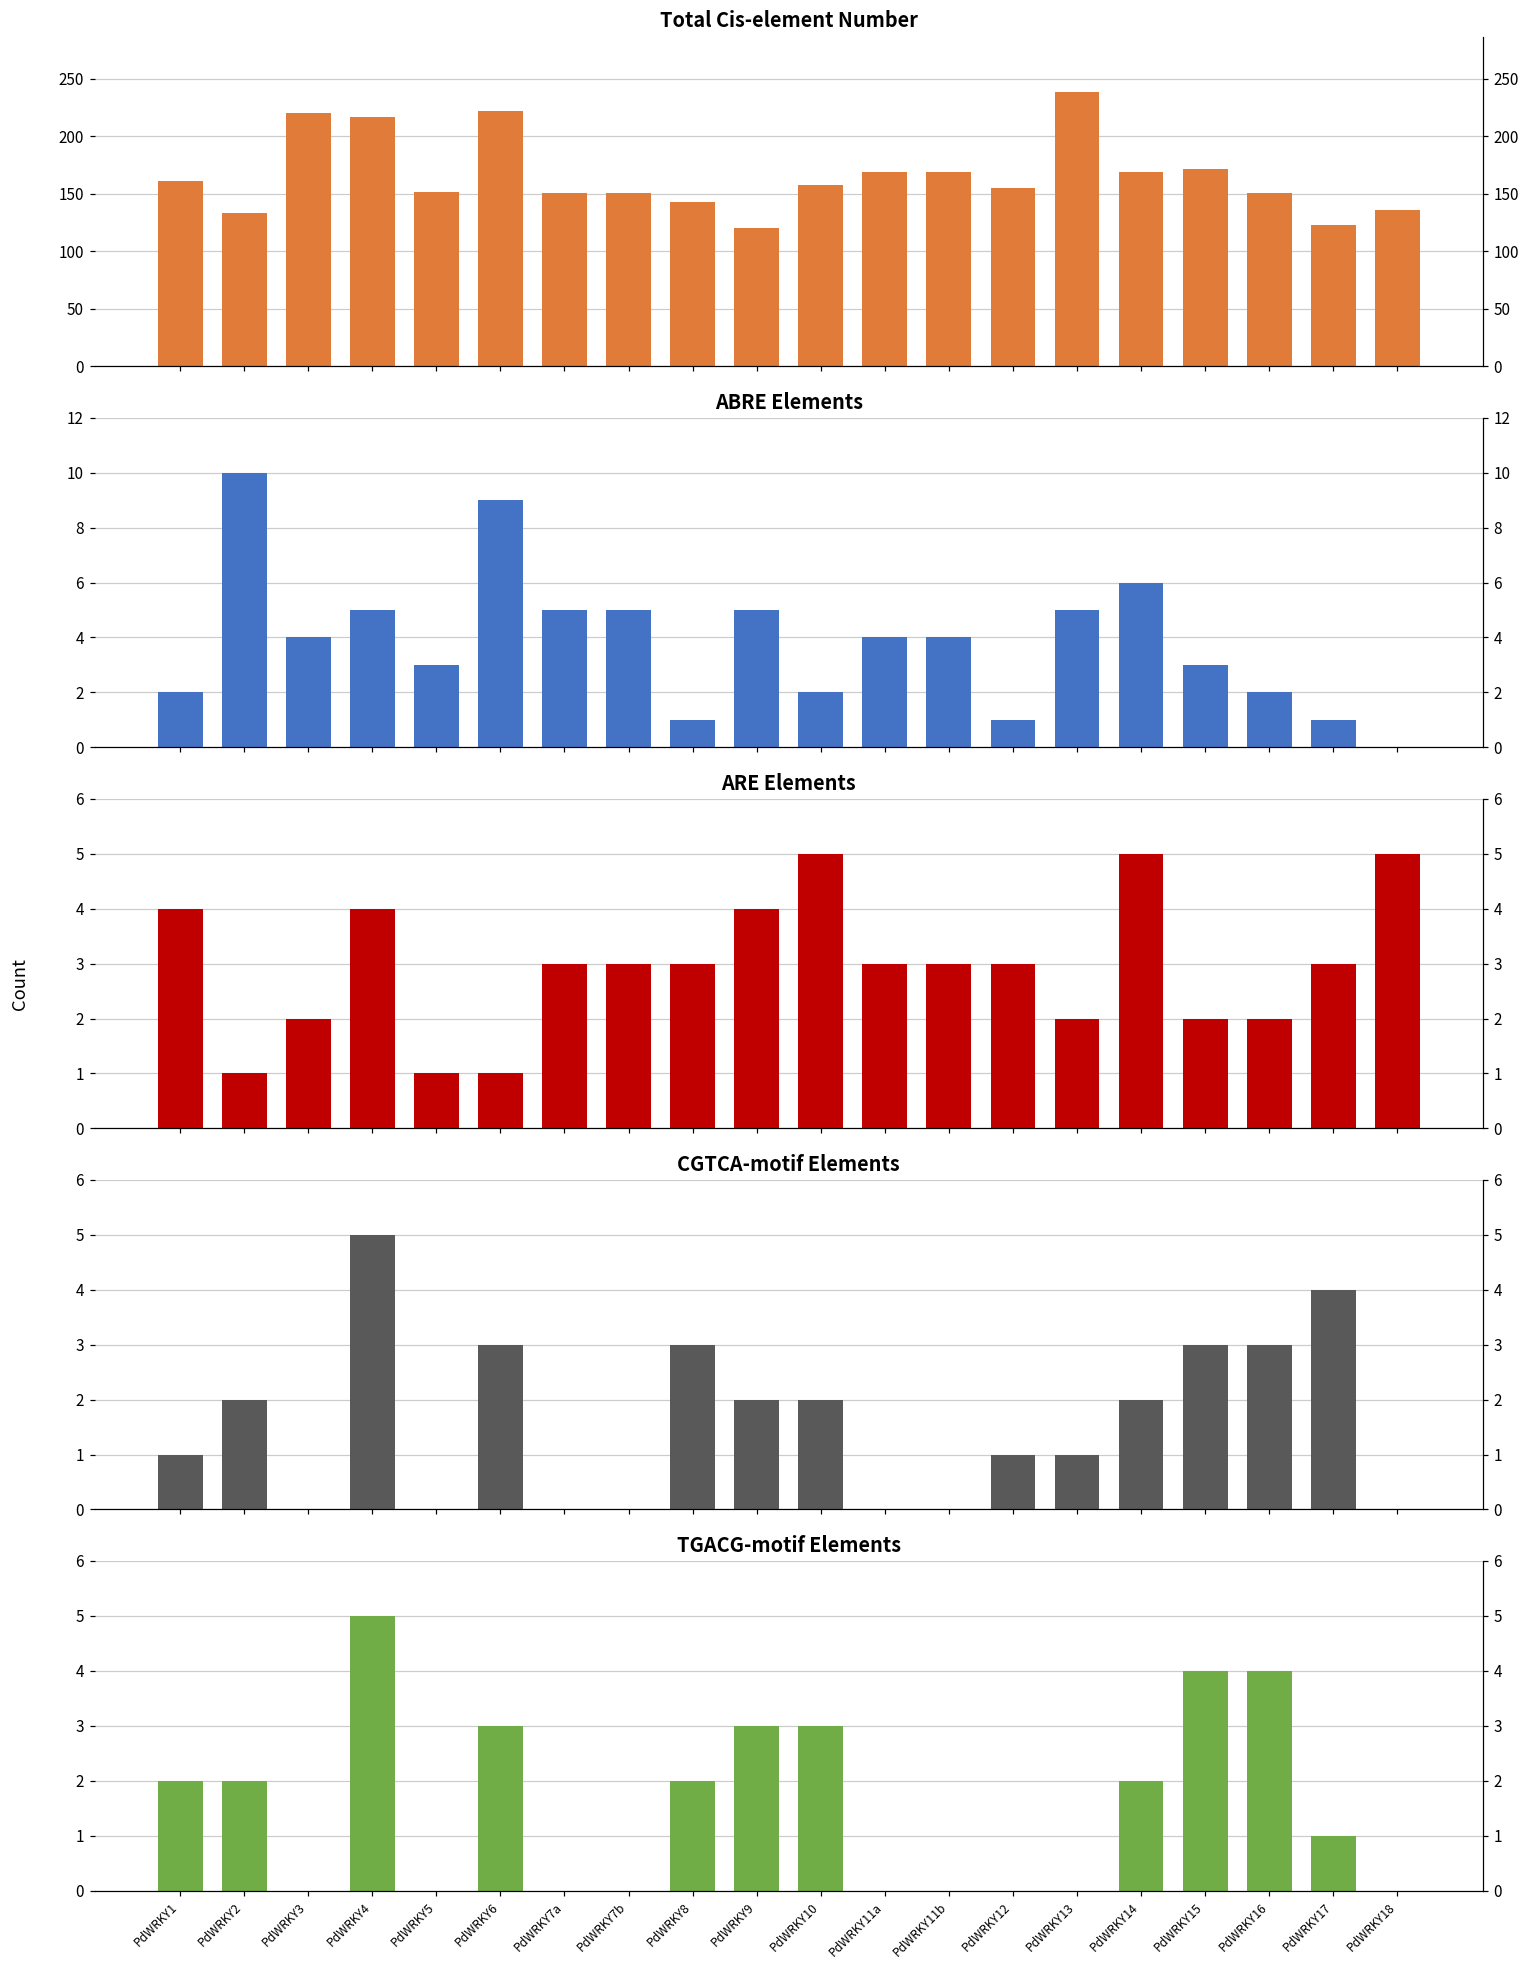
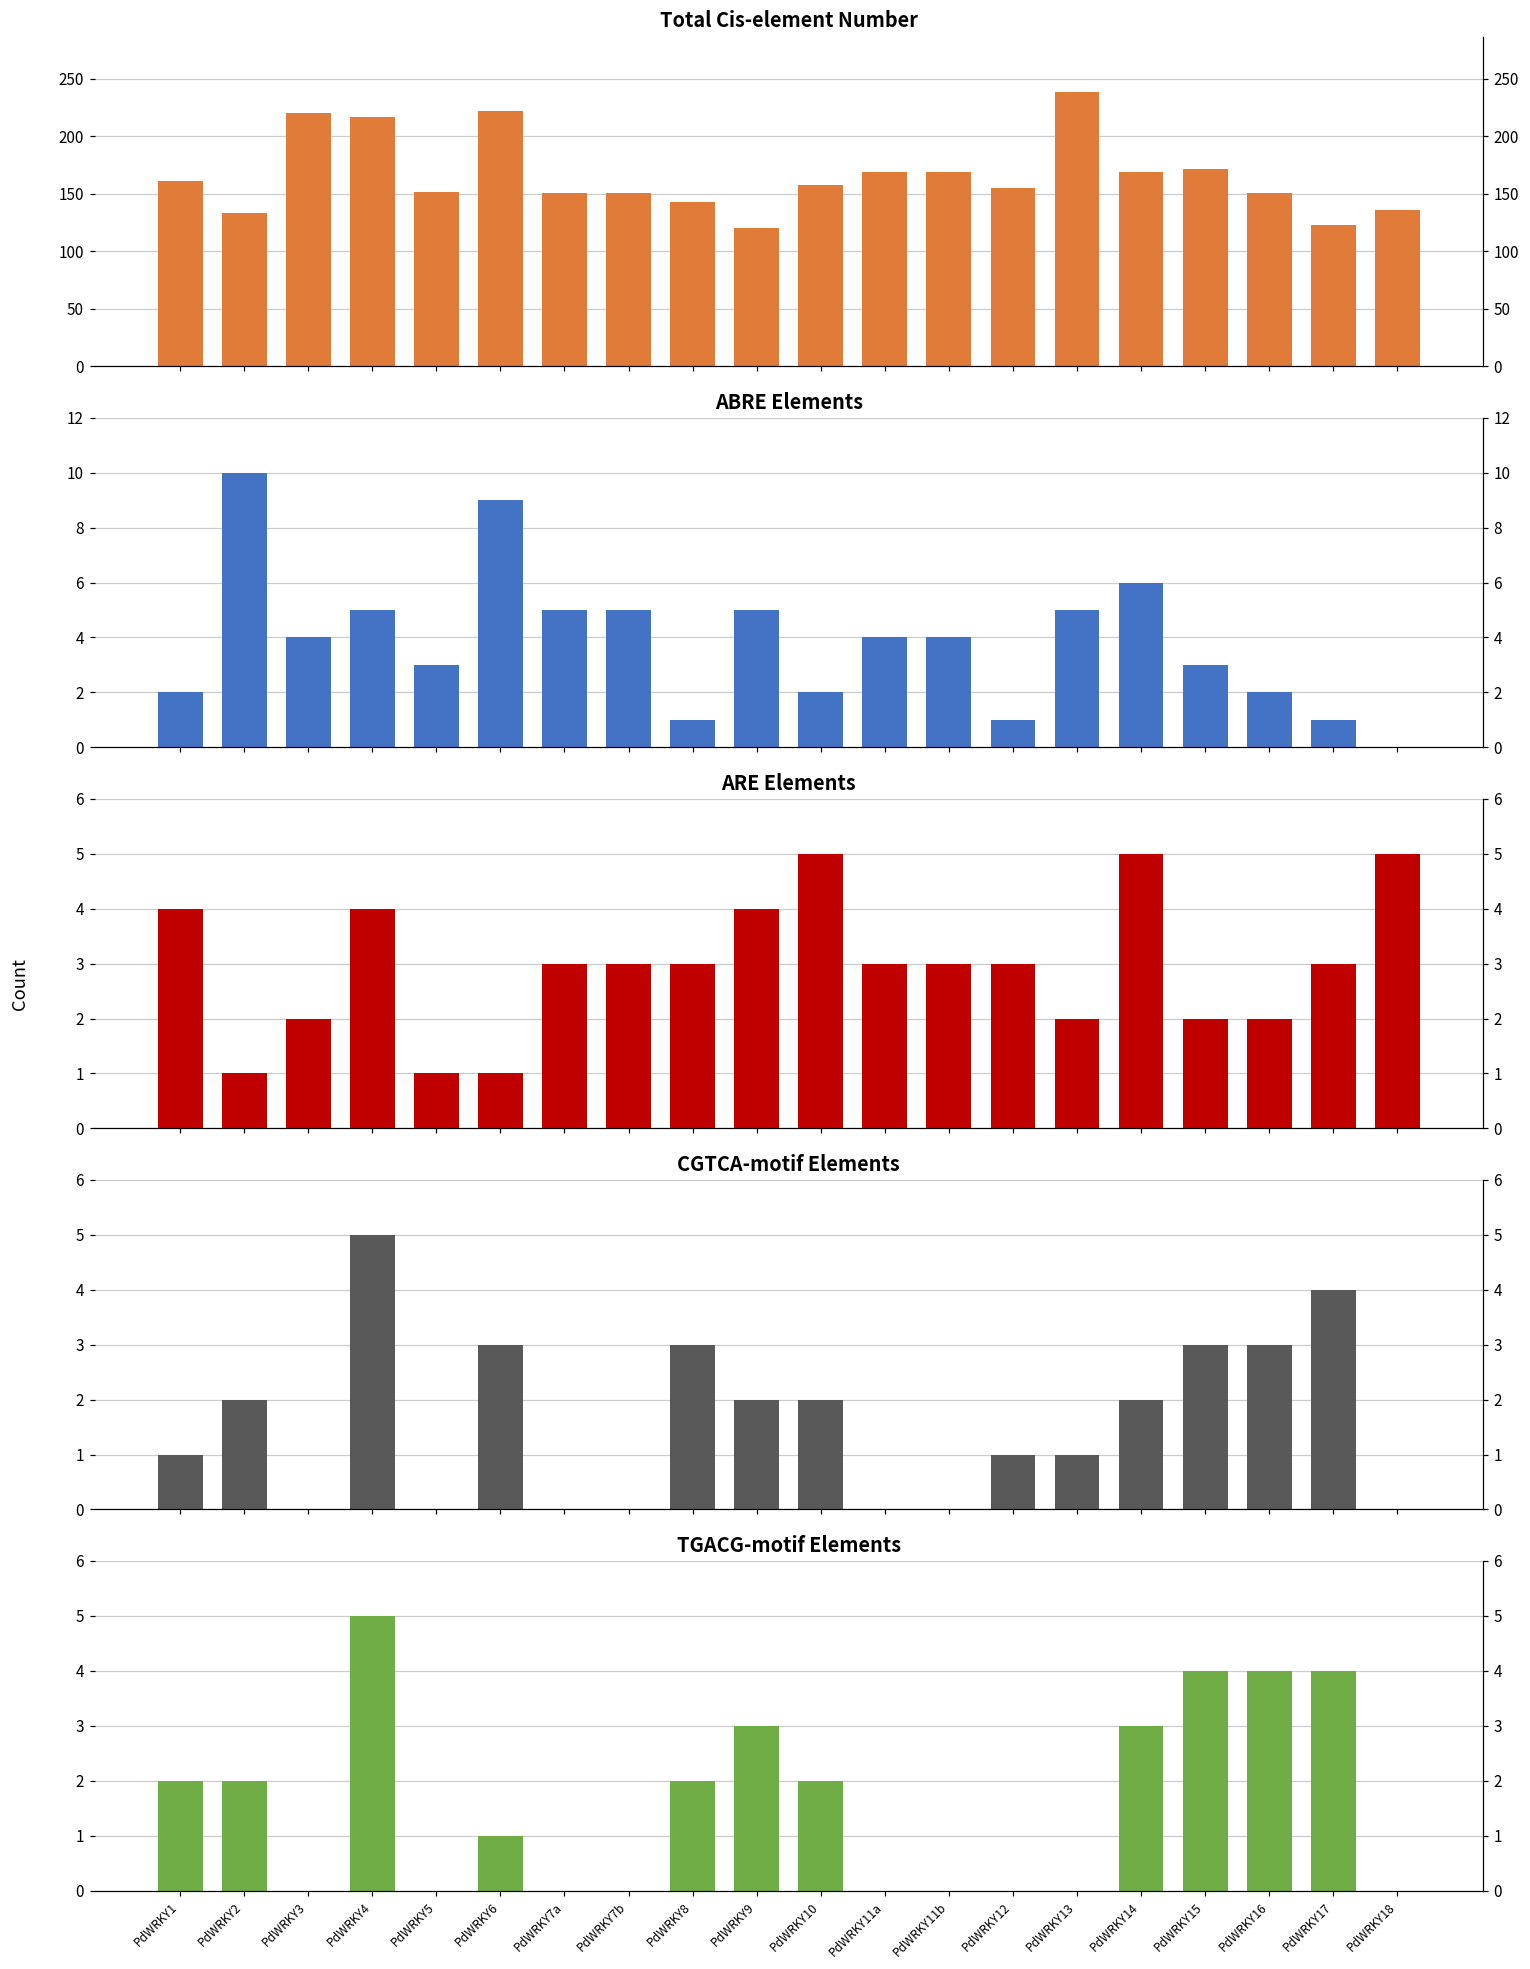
TGACG-motif Elements, PdWRKY6: 3 -> 1
TGACG-motif Elements, PdWRKY10: 3 -> 2
TGACG-motif Elements, PdWRKY14: 2 -> 3
TGACG-motif Elements, PdWRKY17: 1 -> 4
